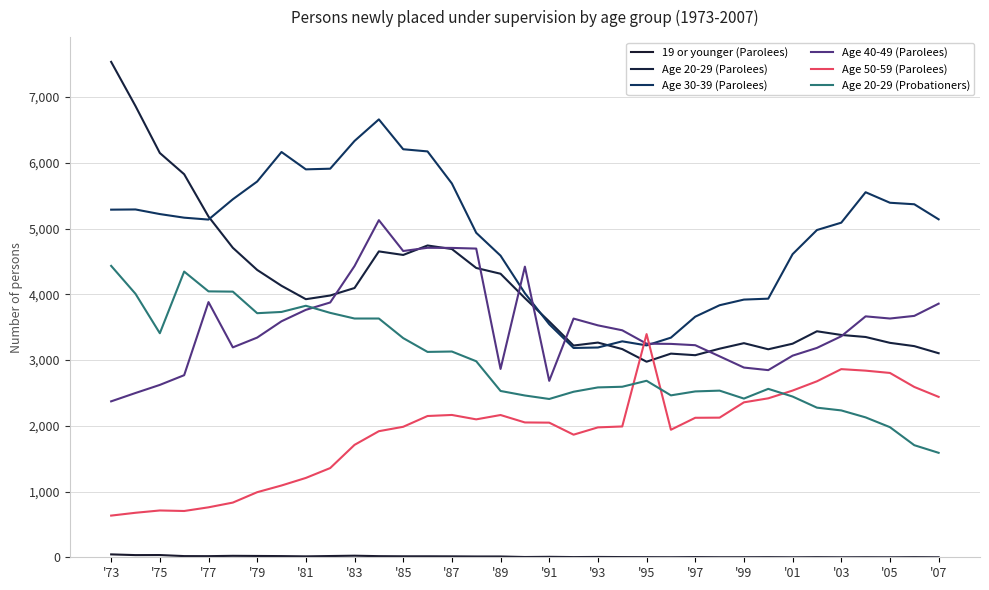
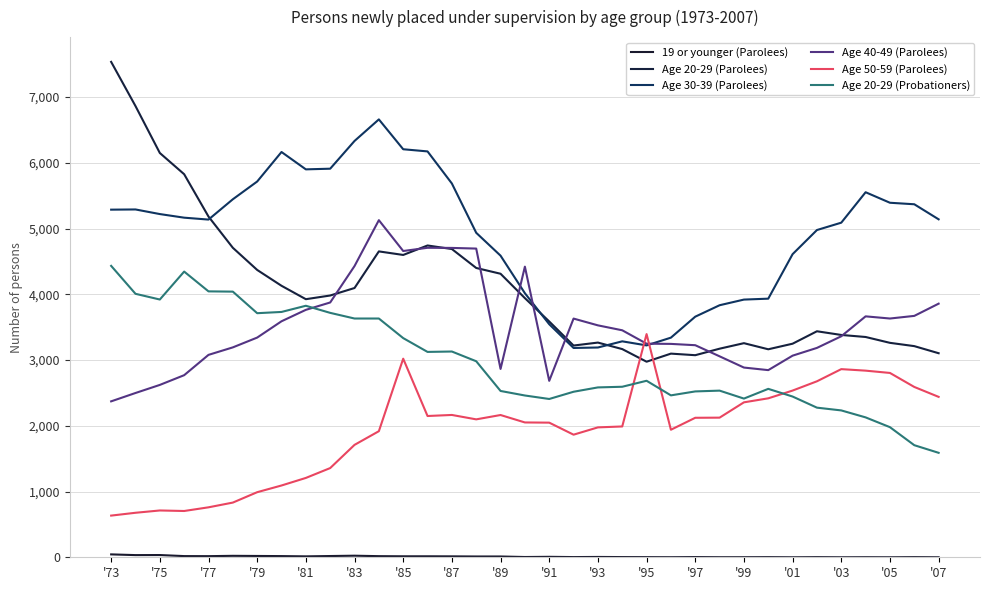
Age 20-29 (Probationers), '75: 3,400 -> 3,900
Age 40-49 (Parolees), '77: 3,900 -> 3,100
Age 50-59 (Parolees), '85: 2,000 -> 3,000
